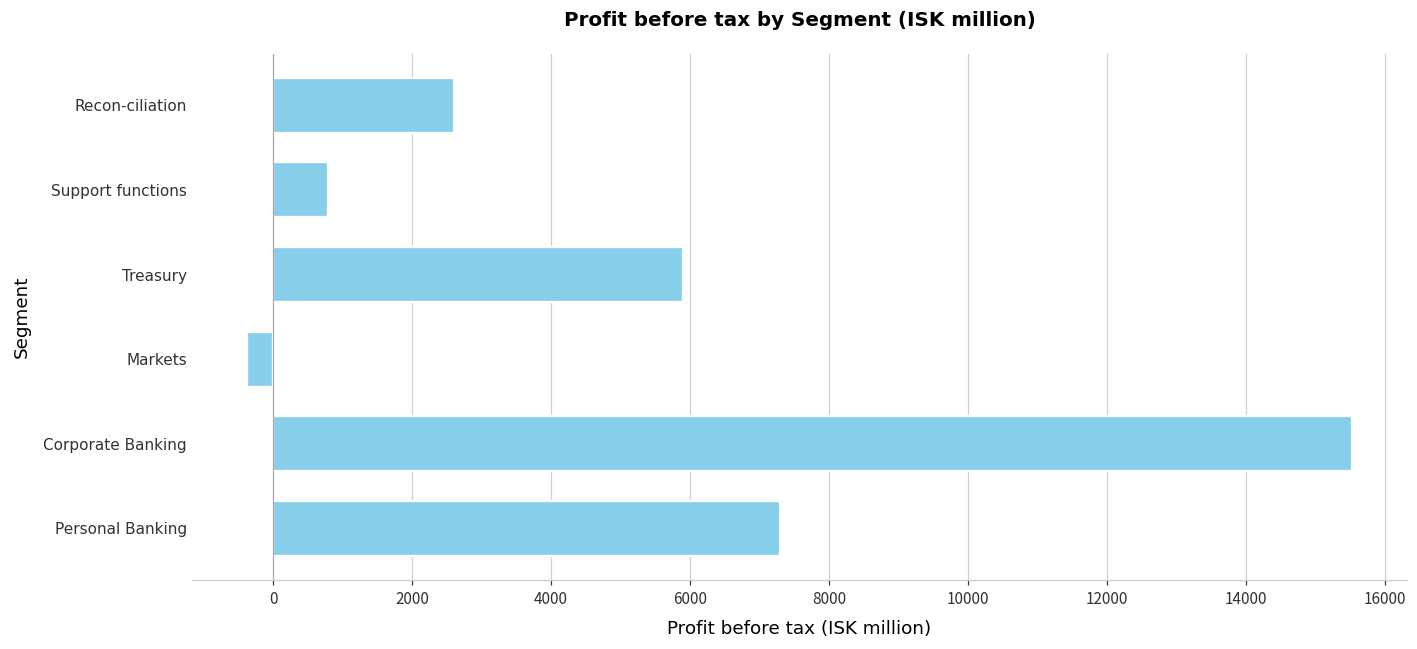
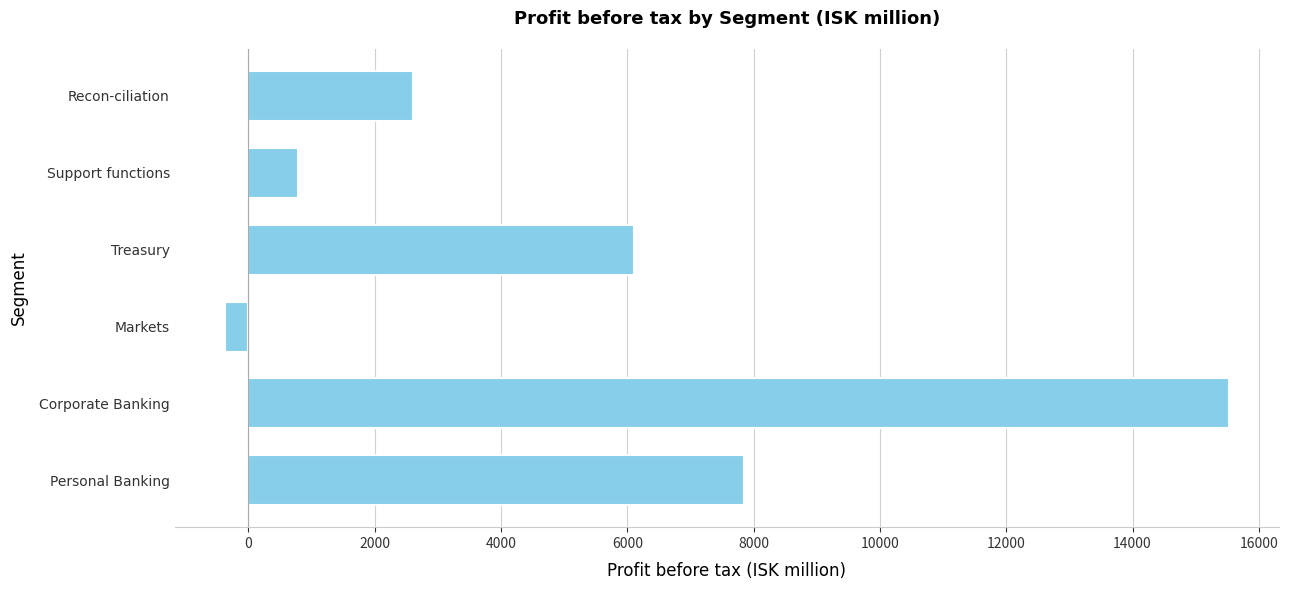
Treasury: 5900 -> 6100
Personal Banking: 7300 -> 7900
